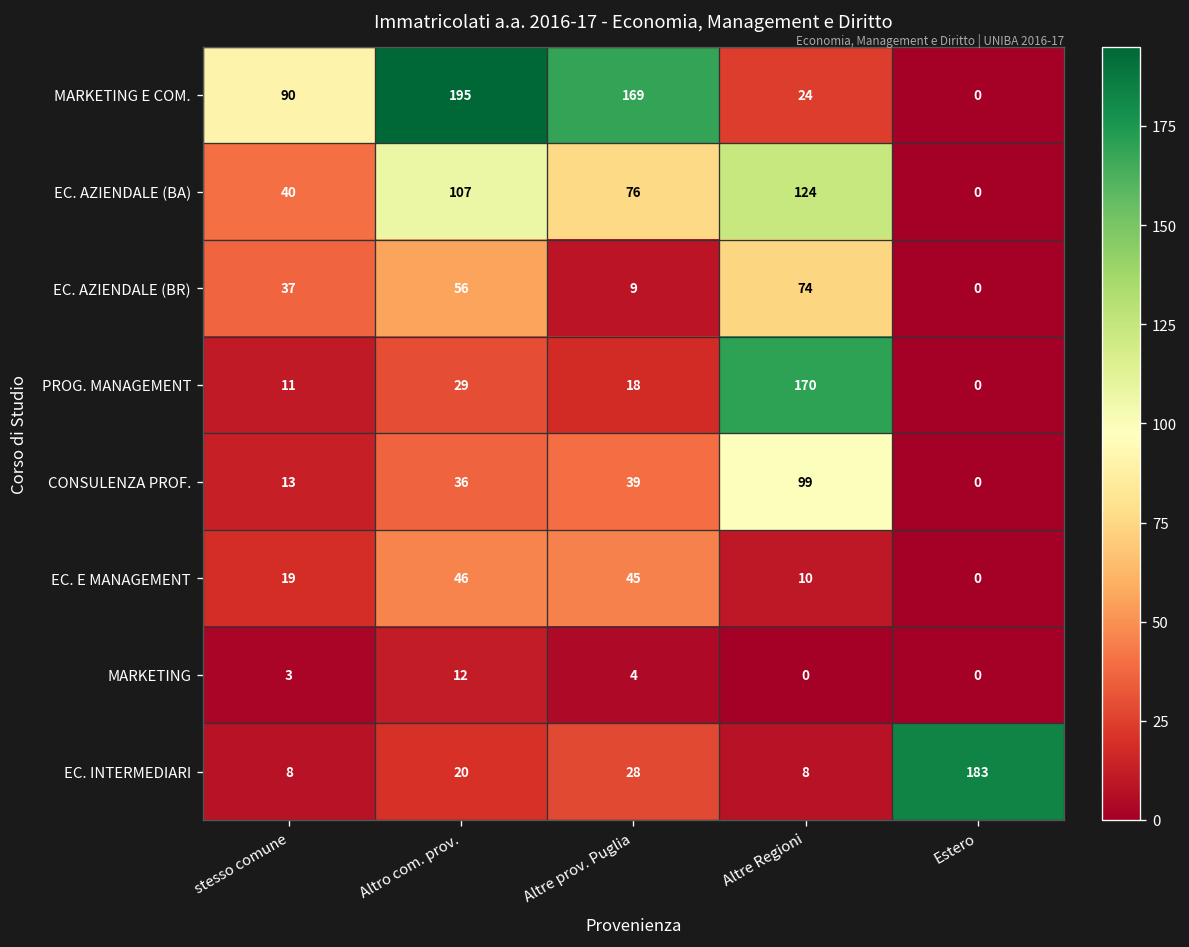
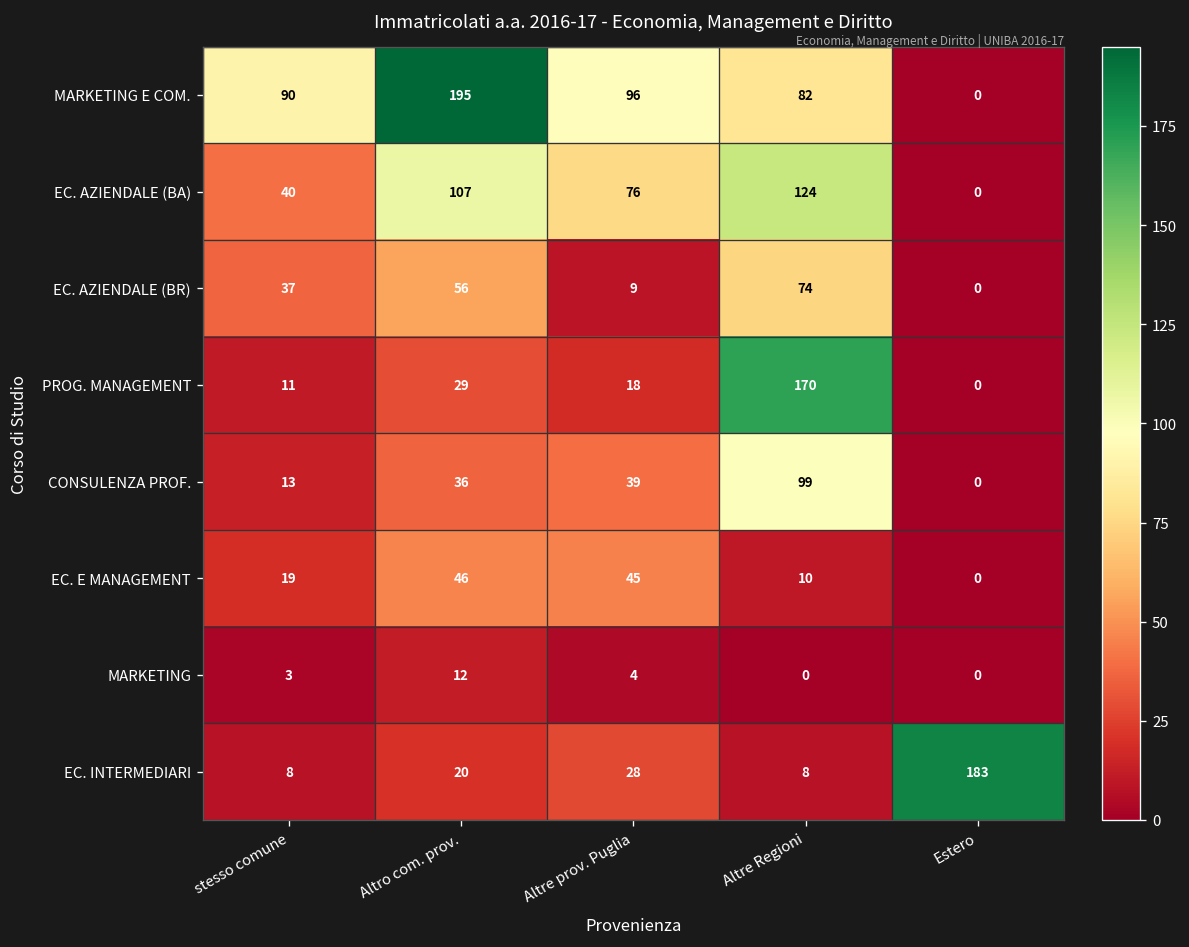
MARKETING E COM., Altre prov. Puglia: 169 -> 96
MARKETING E COM., Altre Regioni: 24 -> 82
